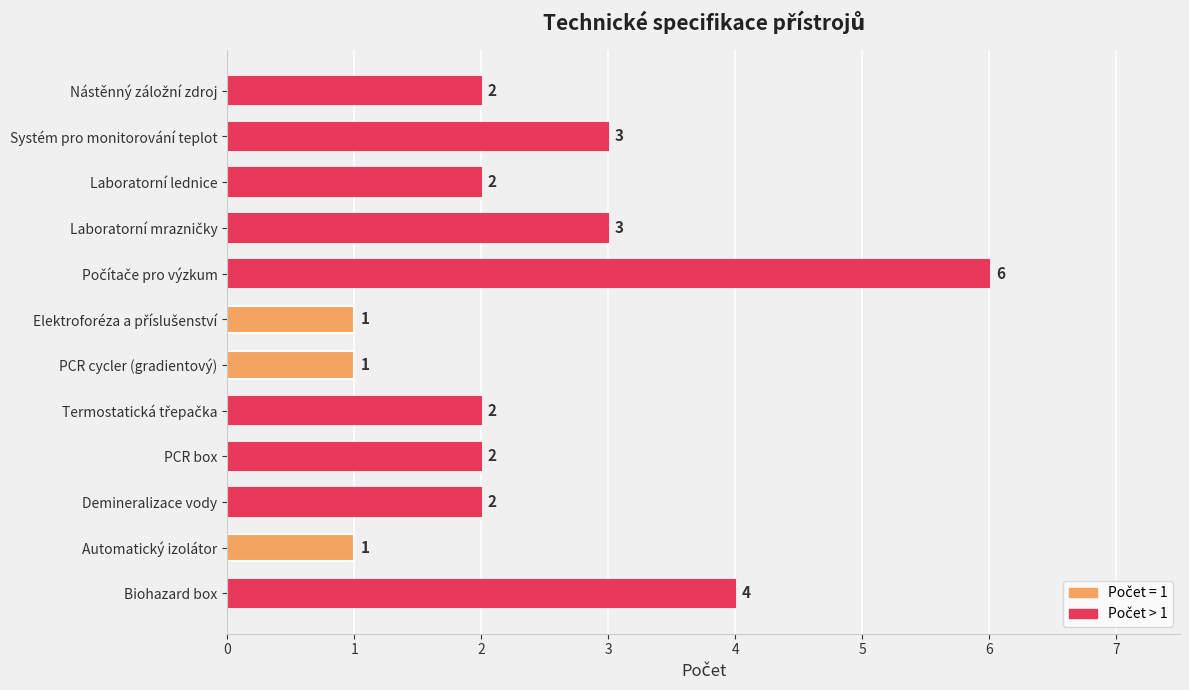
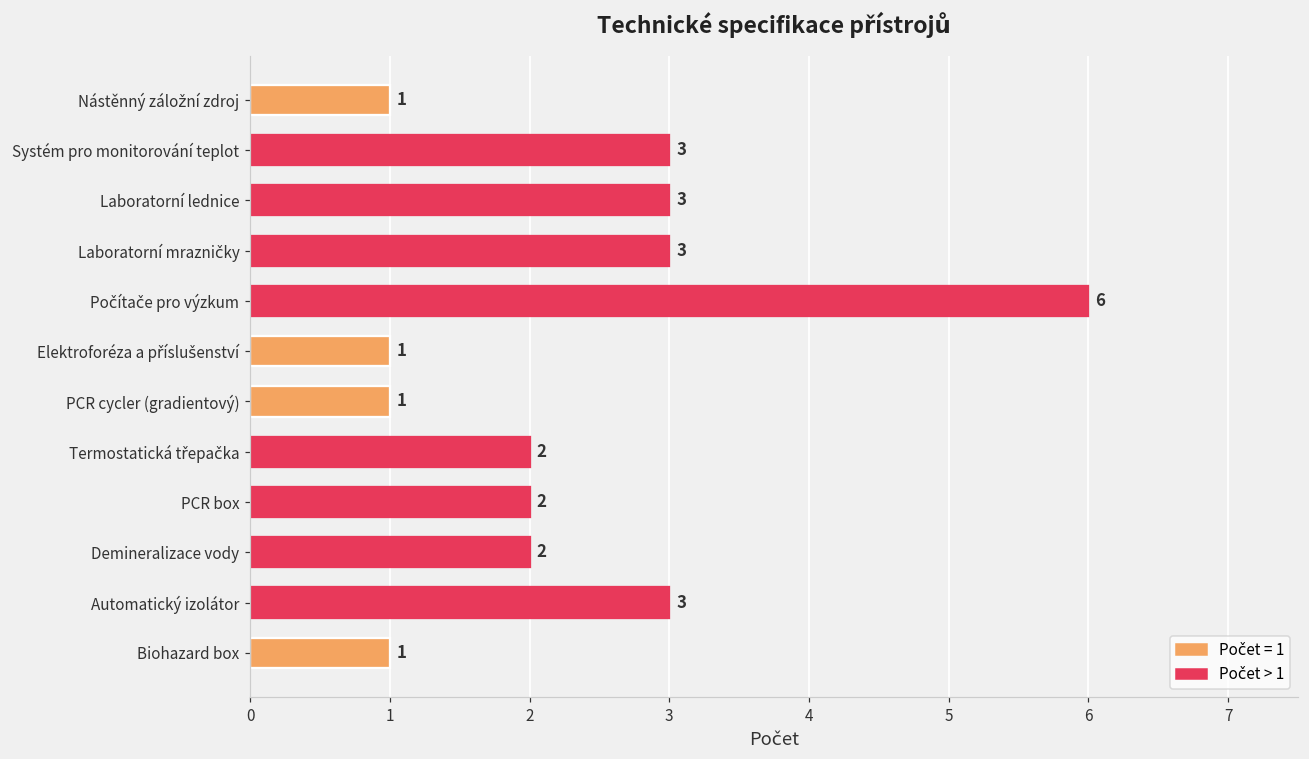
Nástěnný záložní zdroj: 2 -> 1
Laboratorní lednice: 2 -> 3
Automatický izolátor: 1 -> 3
Biohazard box: 4 -> 1
